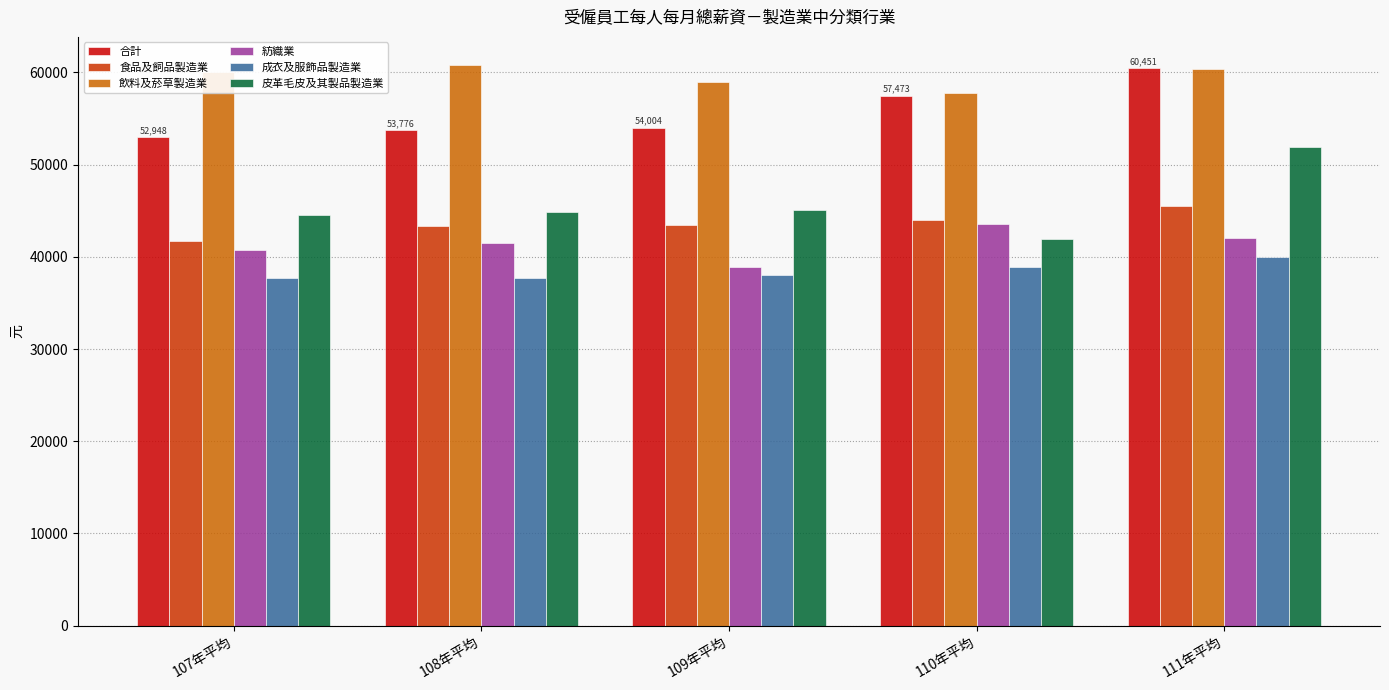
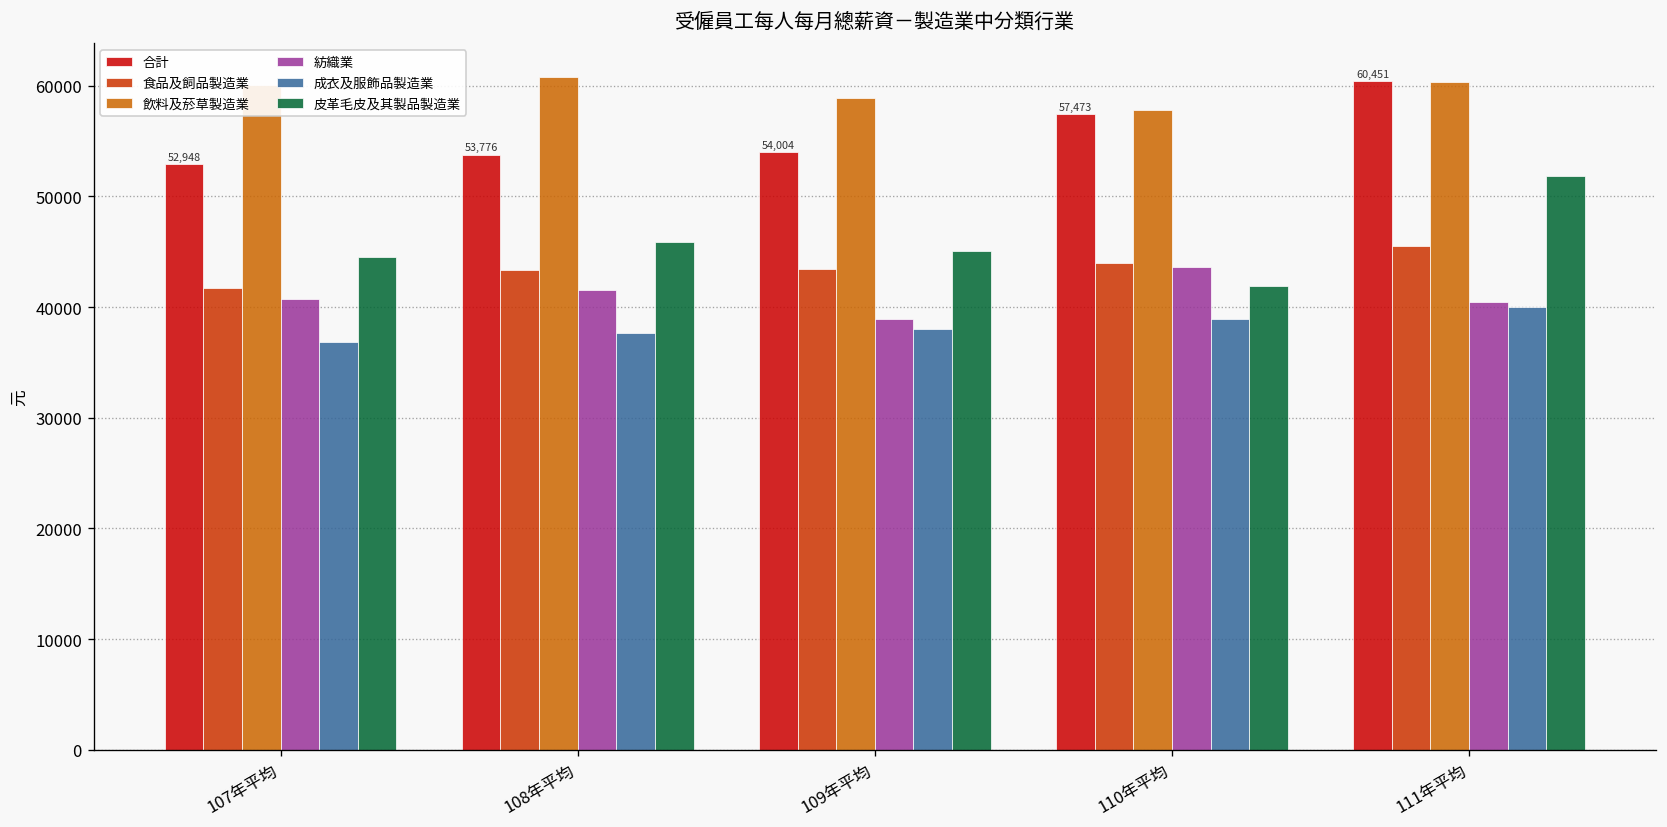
成衣及服飾品製造業, 107年平均: 38000 -> 37000
皮革毛皮及其製品製造業, 108年平均: 45000 -> 46000
紡織業, 111年平均: 42000 -> 40000
